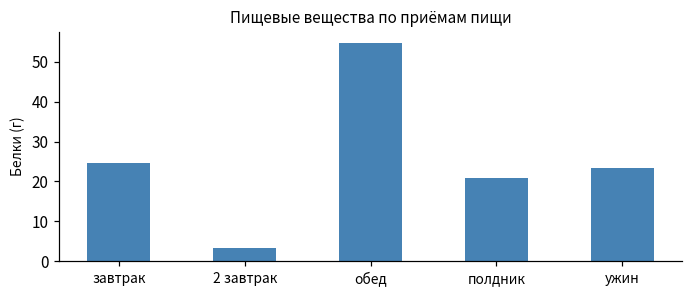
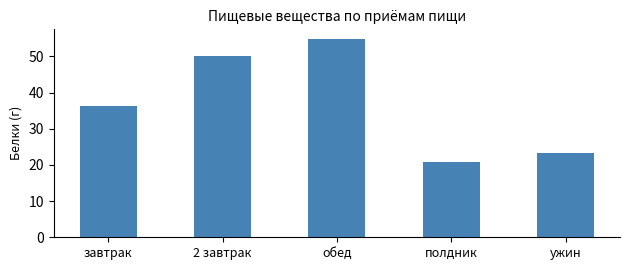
завтрак: 25 -> 36
2 завтрак: 3 -> 50
